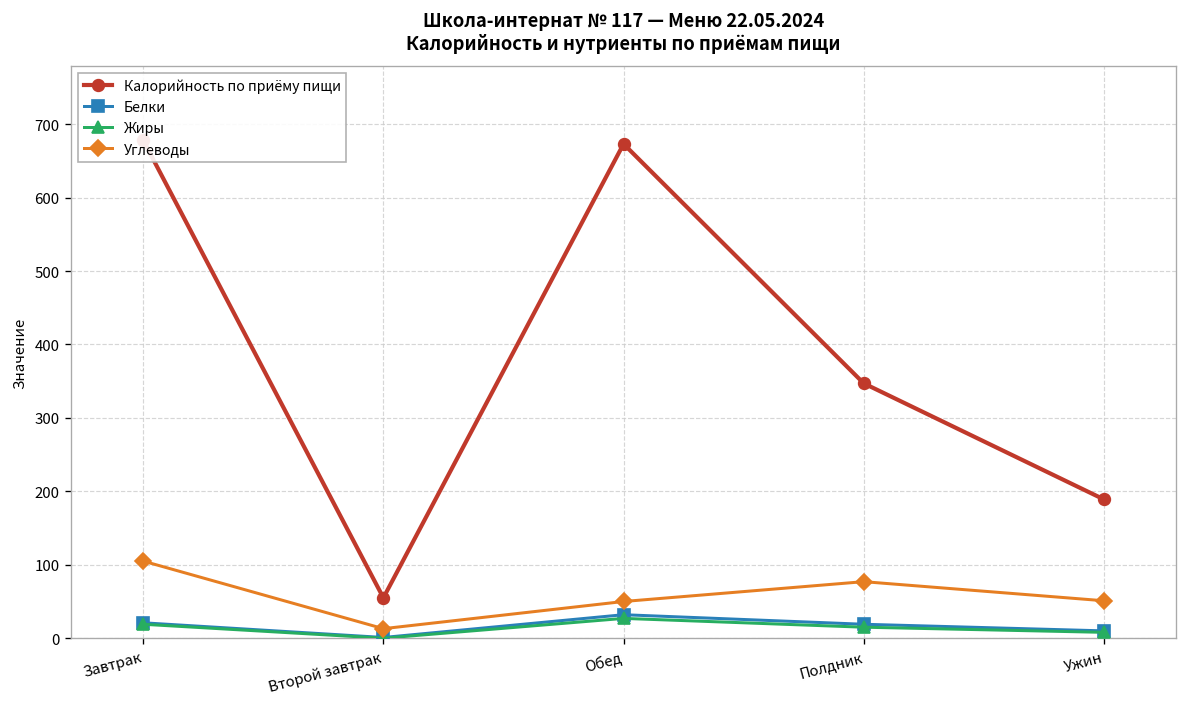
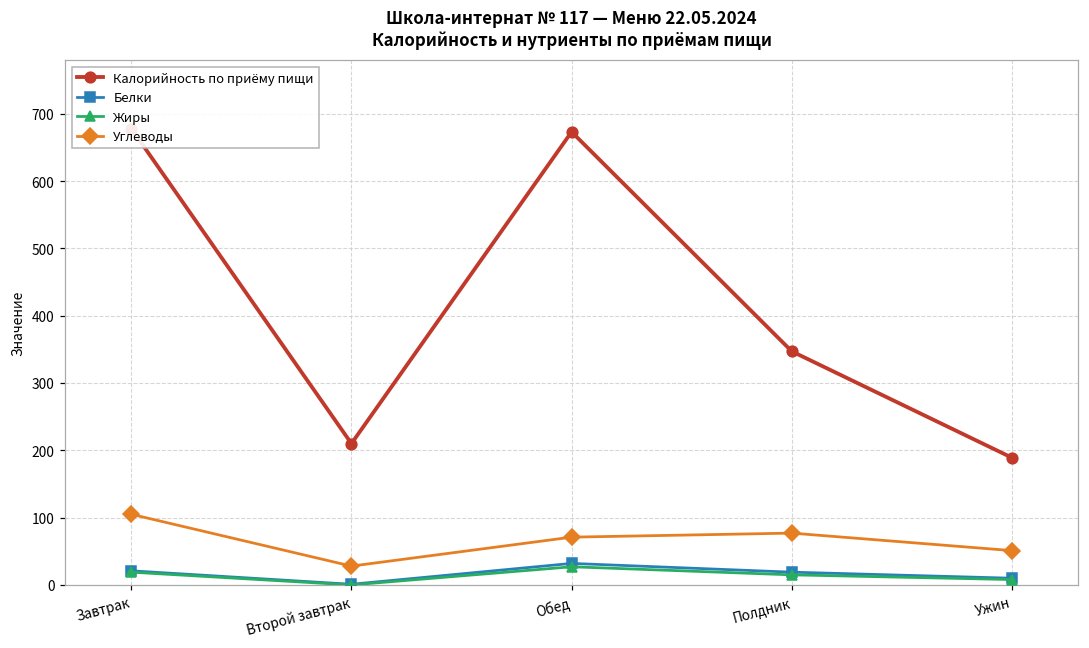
Калорийность по приёму пищи, Второй завтрак: 60 -> 210
Углеводы, Второй завтрак: 10 -> 30
Углеводы, Обед: 50 -> 70
